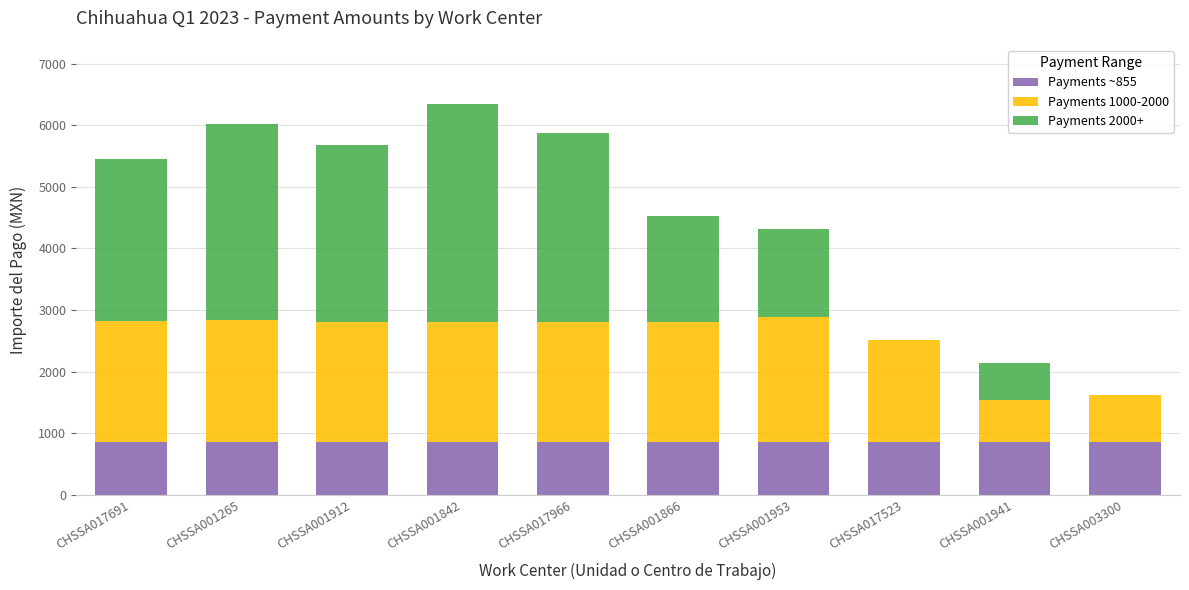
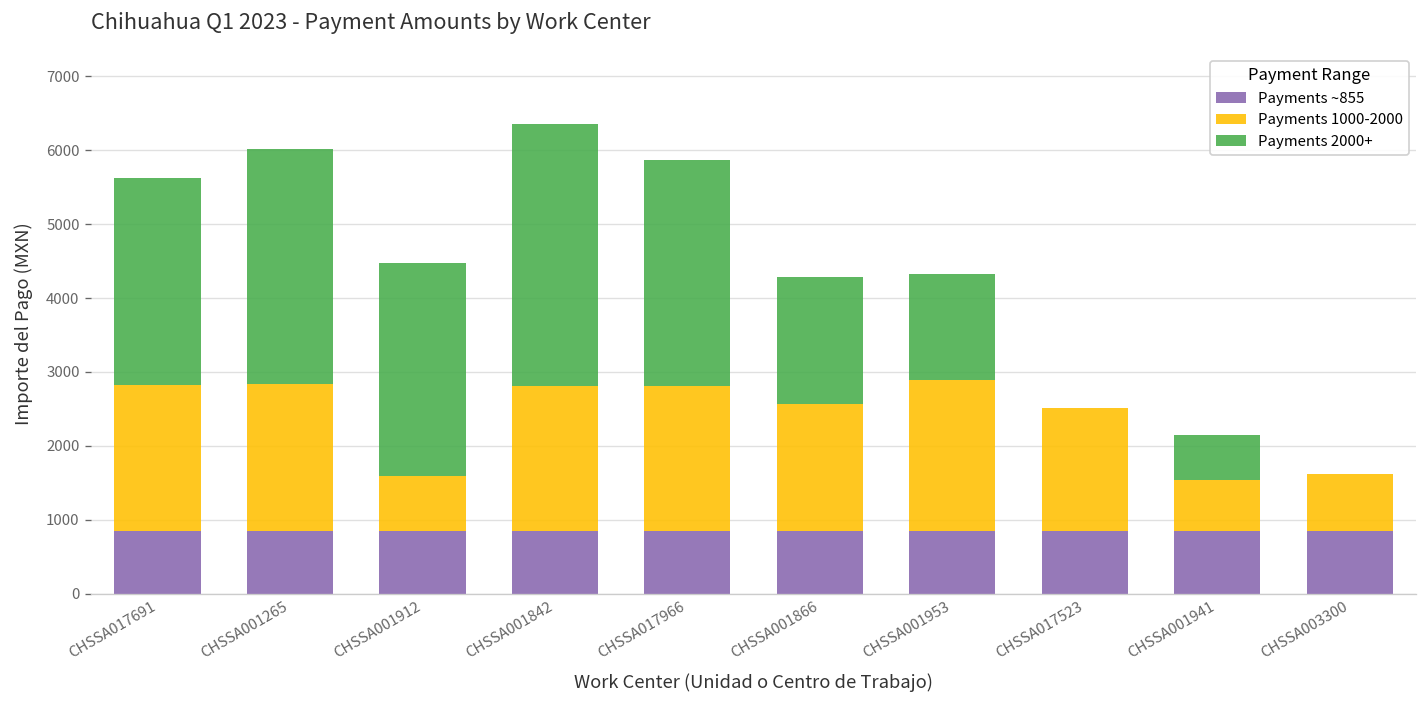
Payments 2000+, CHSSA017691: 2600 -> 2800
Payments 1000-2000, CHSSA001912: 2000 -> 700
Payments 1000-2000, CHSSA001866: 2000 -> 1700
